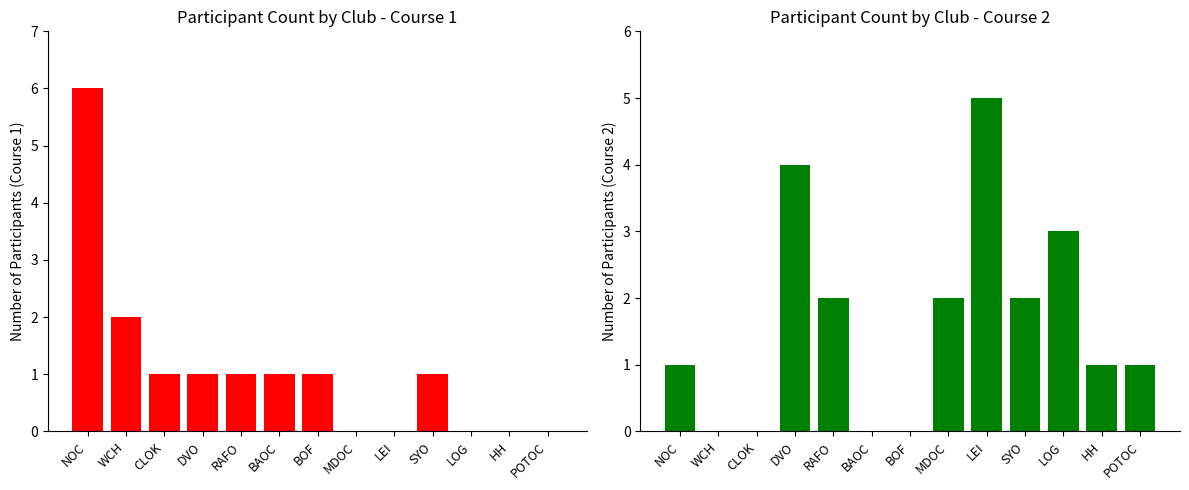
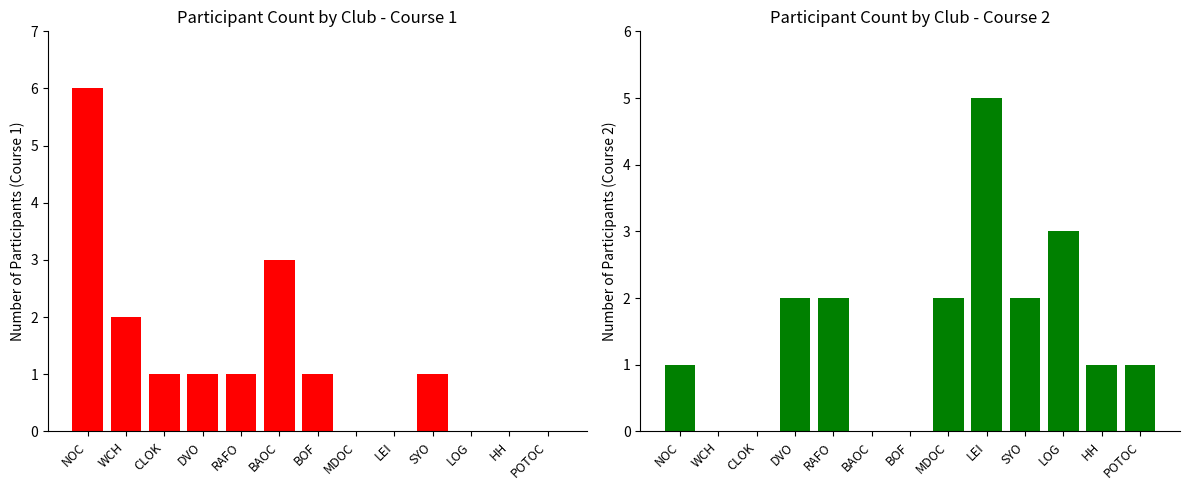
Participant Count by Club - Course 1, BAOC: 1 -> 3
Participant Count by Club - Course 2, DVO: 4 -> 2
